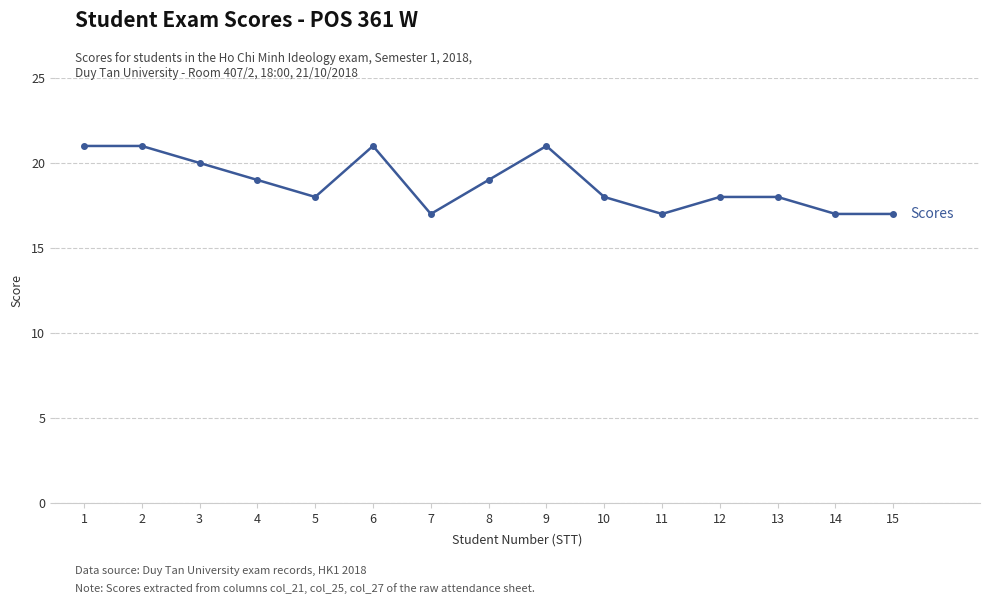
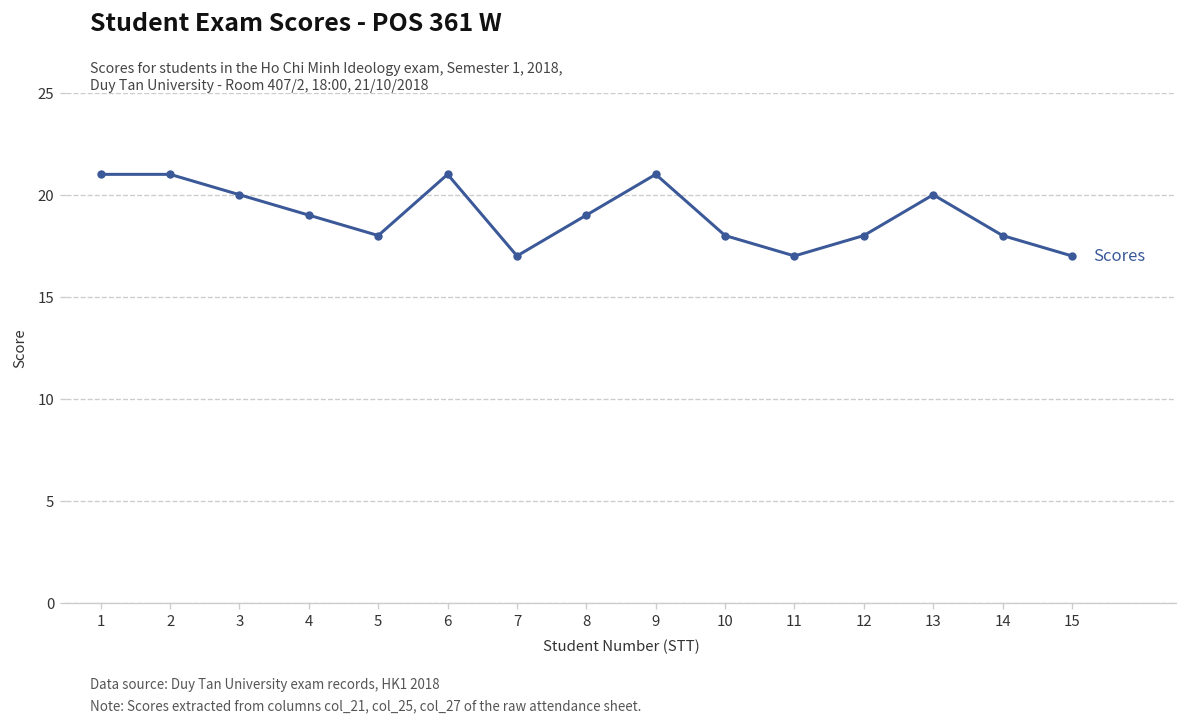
13: 18 -> 20
14: 17 -> 18
